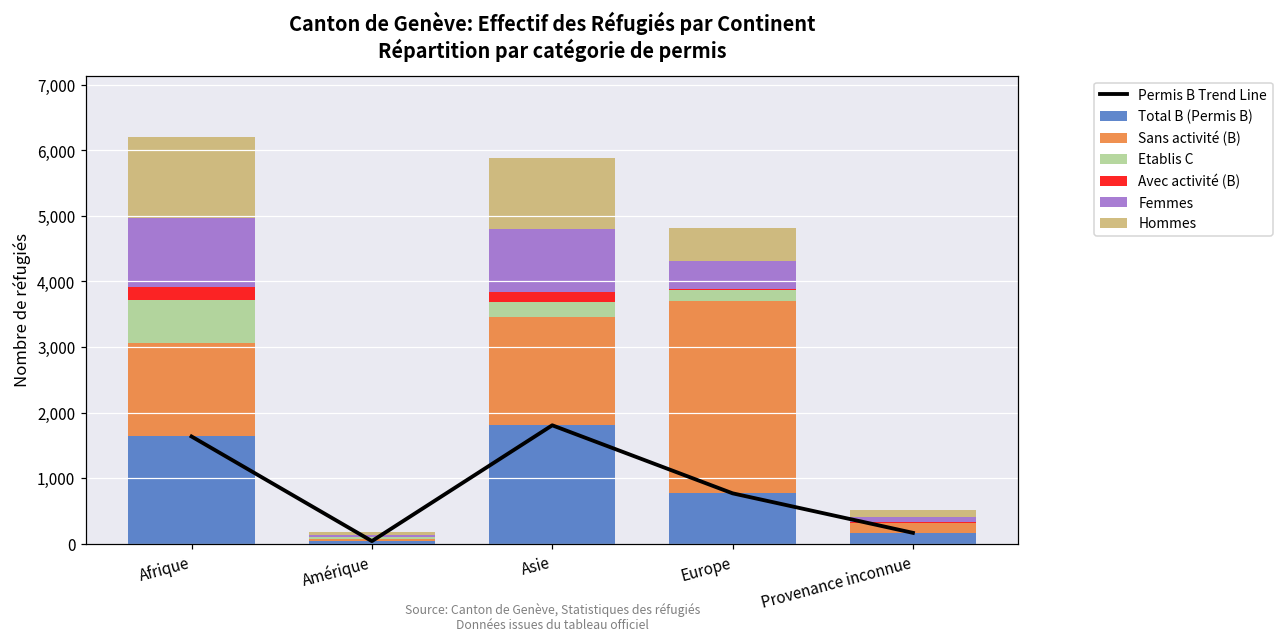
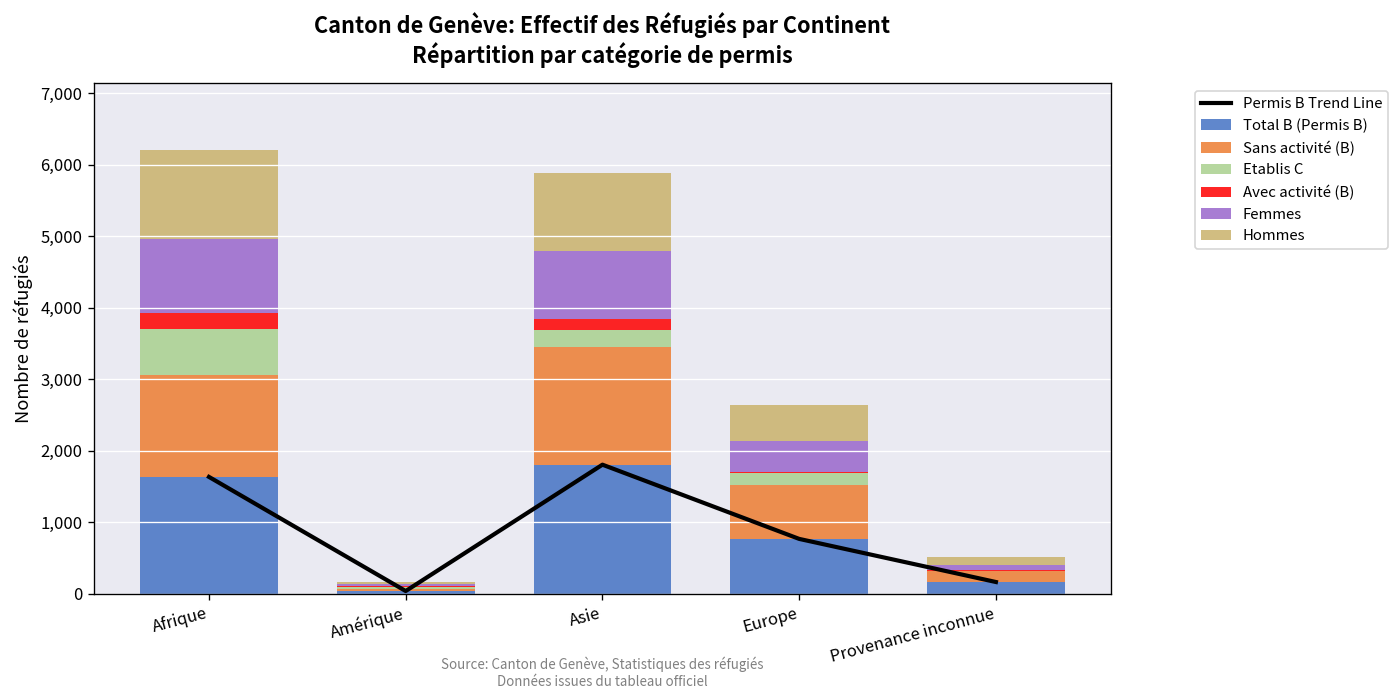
Sans activité (B), Europe: 2,900 -> 800
